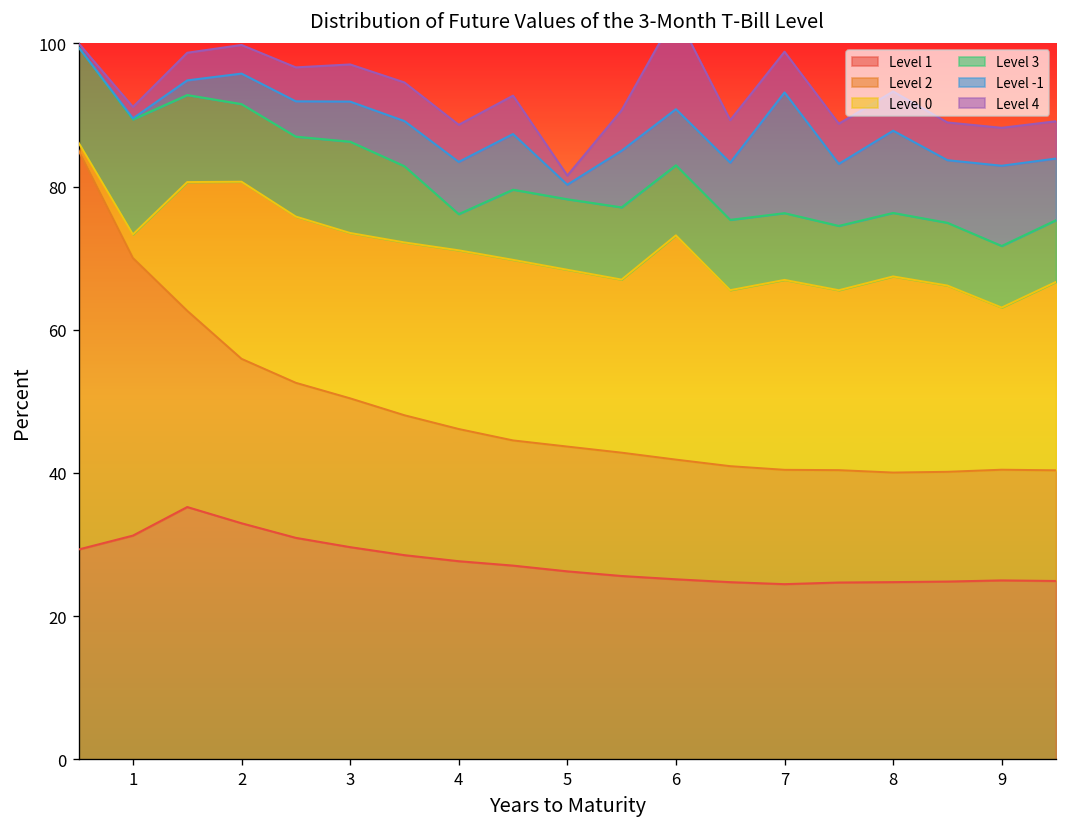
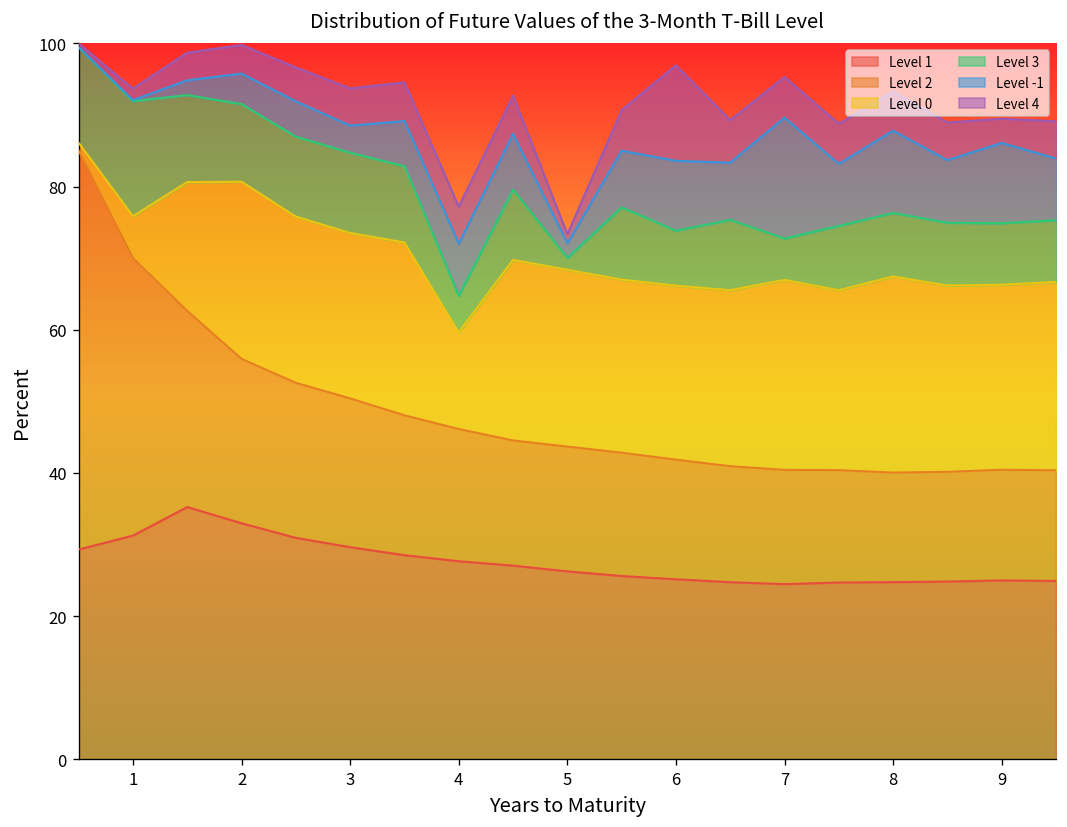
Level 0, 1: 3 -> 6
Level 3, 3: 13 -> 11
Level -1, 3: 6 -> 4
Level 0, 4: 25 -> 14
Level 3, 5: 10 -> 2
Level 0, 6: 31 -> 24
Level 3, 6: 10 -> 8
Level -1, 6: 8 -> 10
Level 3, 7: 9 -> 6
Level 0, 9: 23 -> 26
Level 4, 9: 5 -> 3
